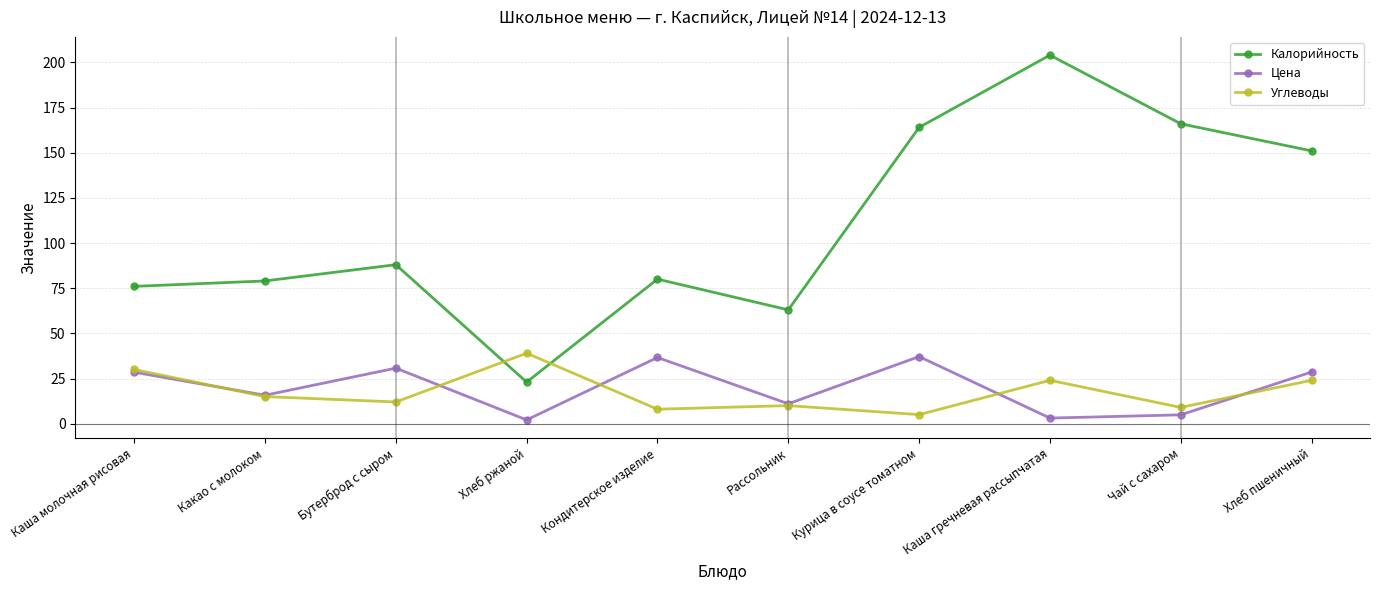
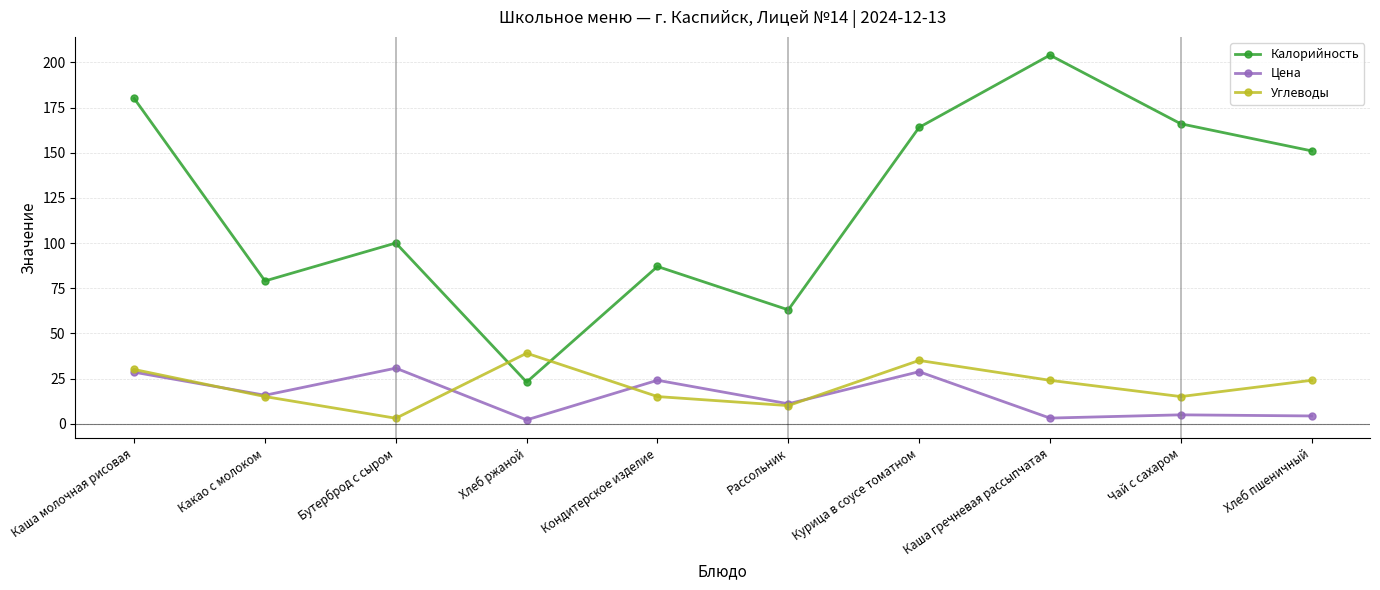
Калорийность, Каша молочная рисовая: 76 -> 180
Калорийность, Бутерброд с сыром: 88 -> 100
Углеводы, Бутерброд с сыром: 12 -> 3
Калорийность, Кондитерское изделие: 80 -> 87
Цена, Кондитерское изделие: 37 -> 24
Углеводы, Кондитерское изделие: 8 -> 15
Цена, Курица в соусе томатном: 37 -> 29
Углеводы, Курица в соусе томатном: 5 -> 35
Углеводы, Чай с сахаром: 9 -> 15
Цена, Хлеб пшеничный: 29 -> 4
